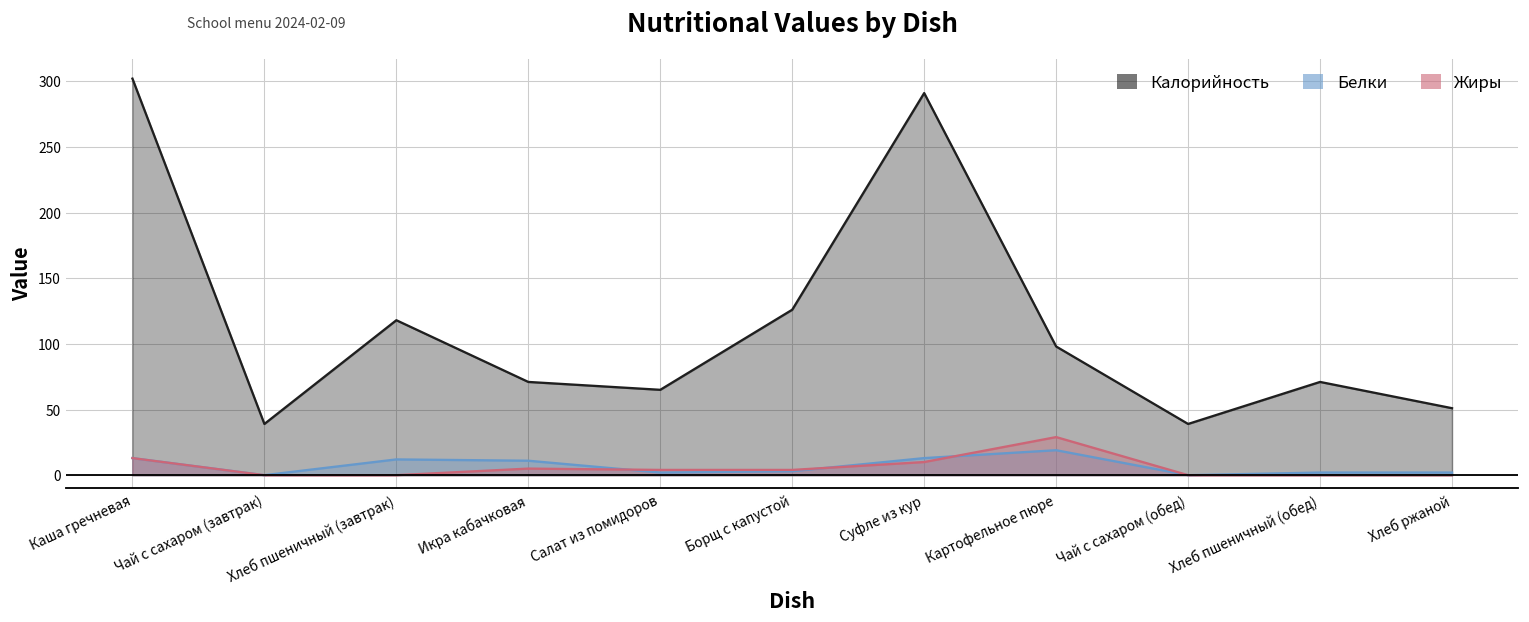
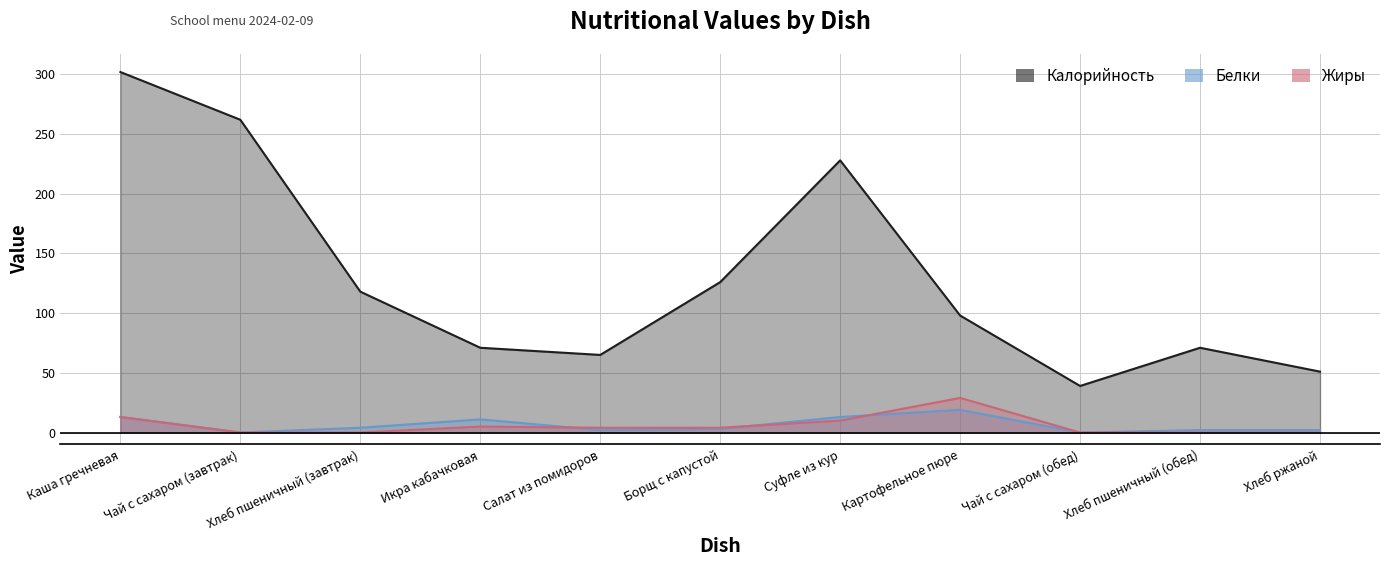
Калорийность, Чай с сахаром (завтрак): 39 -> 262
Белки, Хлеб пшеничный (завтрак): 12 -> 4
Калорийность, Суфле из кур: 291 -> 228
